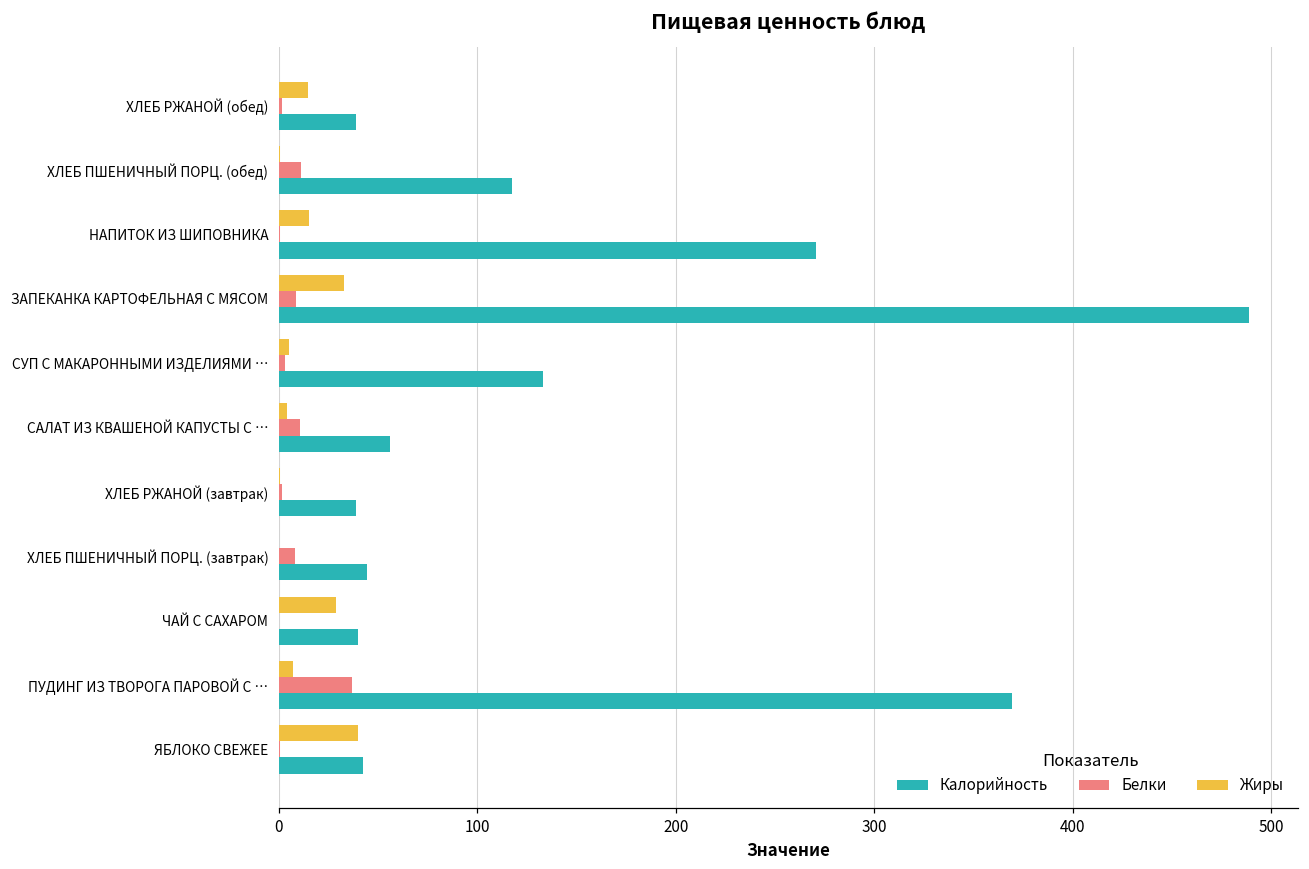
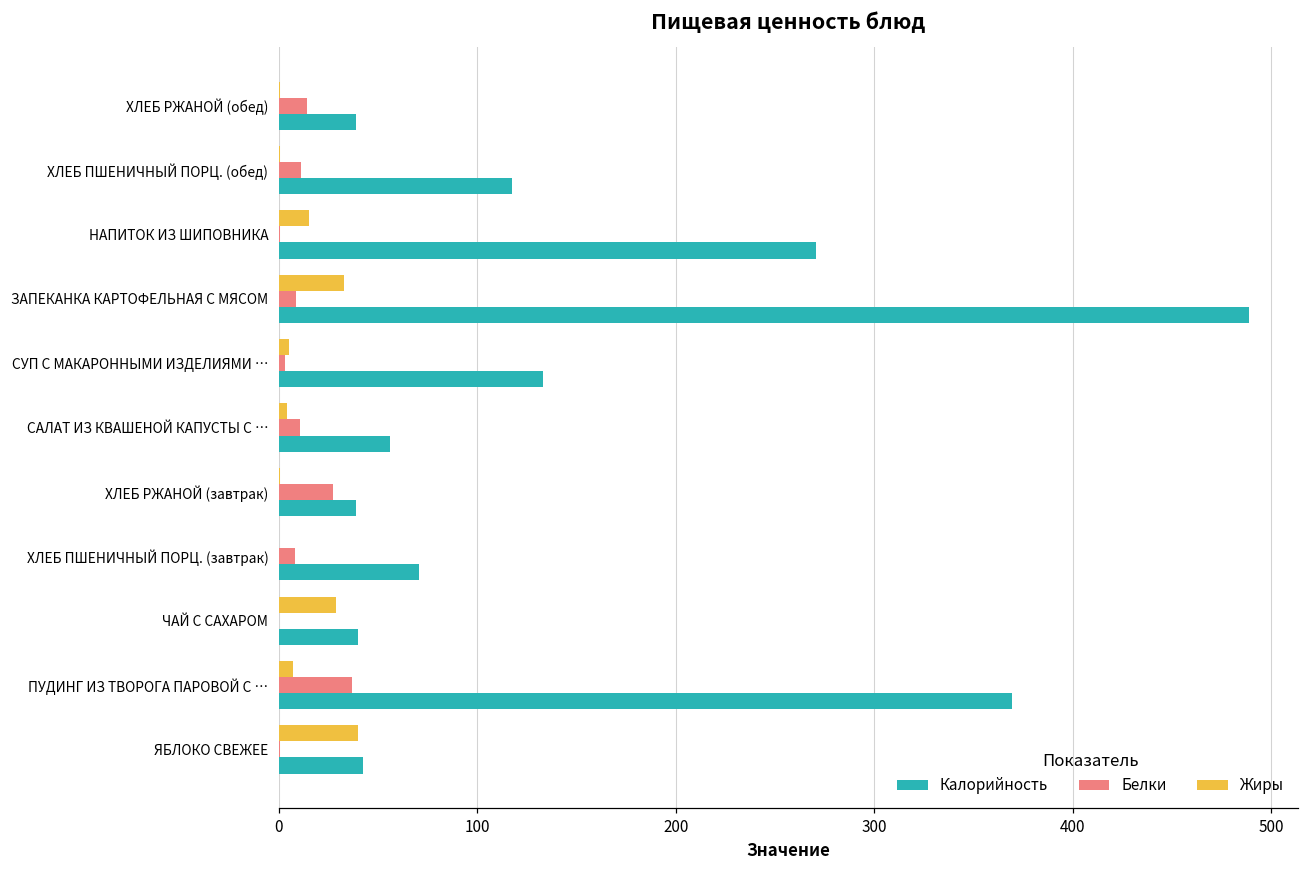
Жиры, ХЛЕБ РЖАНОЙ (обед): 15 -> 0
Белки, ХЛЕБ РЖАНОЙ (обед): 2 -> 14
Белки, ХЛЕБ РЖАНОЙ (завтрак): 2 -> 27
Калорийность, ХЛЕБ ПШЕНИЧНЫЙ ПОРЦ. (завтрак): 44 -> 70
